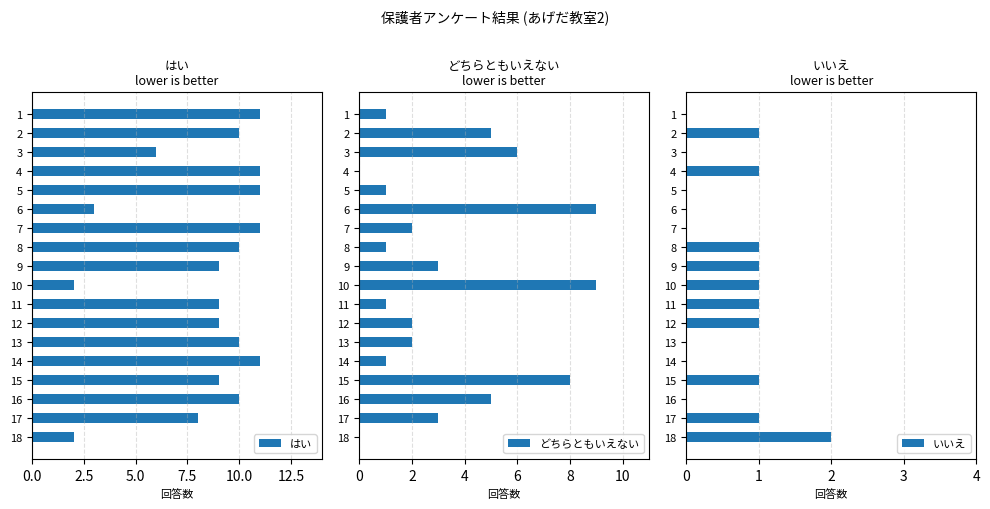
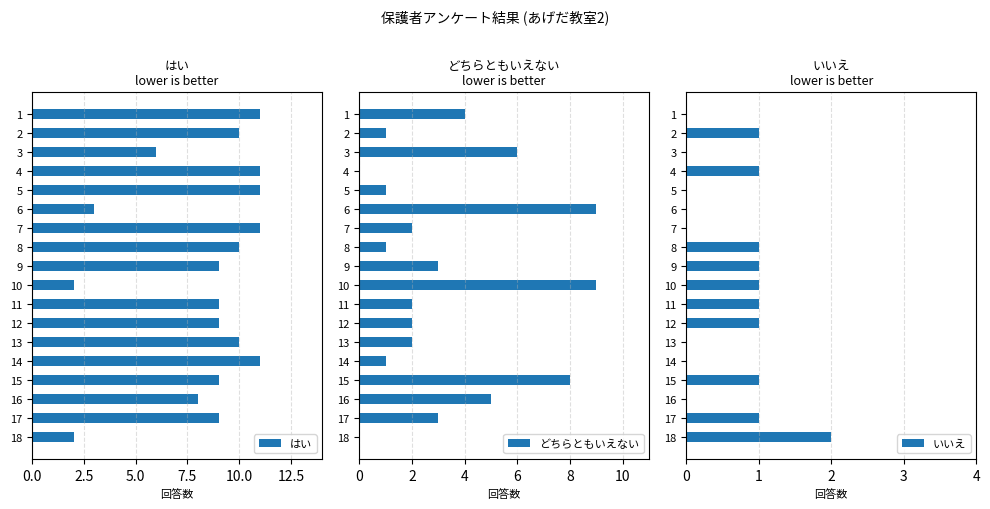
はい lower is better, 16: 10 -> 8
はい lower is better, 17: 8 -> 9
どちらともいえない lower is better, 1: 1 -> 4
どちらともいえない lower is better, 2: 5 -> 1
どちらともいえない lower is better, 11: 1 -> 2
